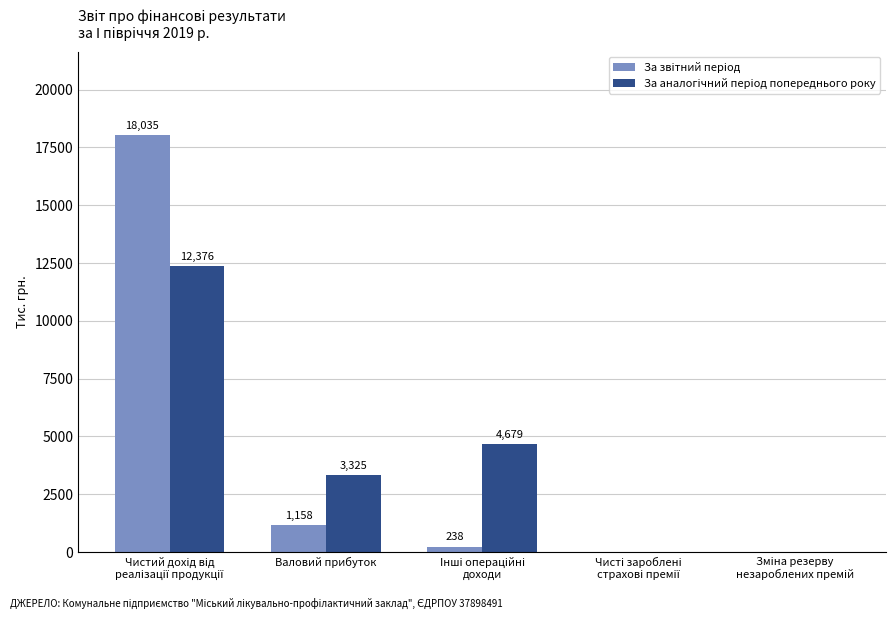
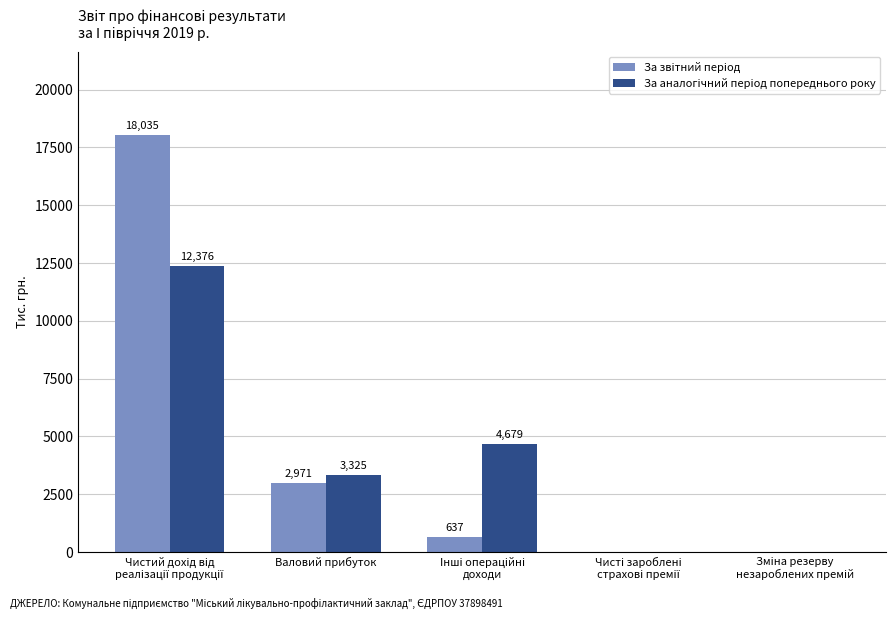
За звітний період, Валовий прибуток: 1,158 -> 2,971
За звітний період, Інші операційні доходи: 238 -> 637
